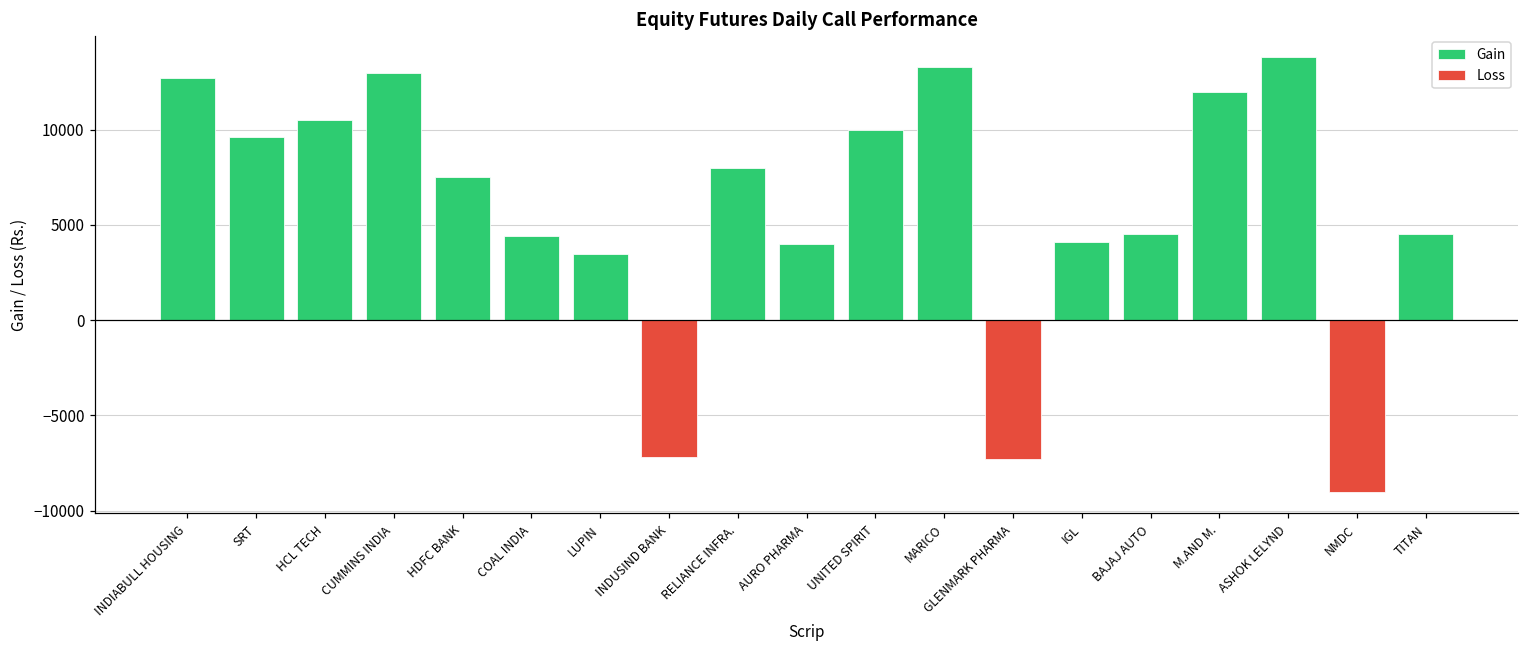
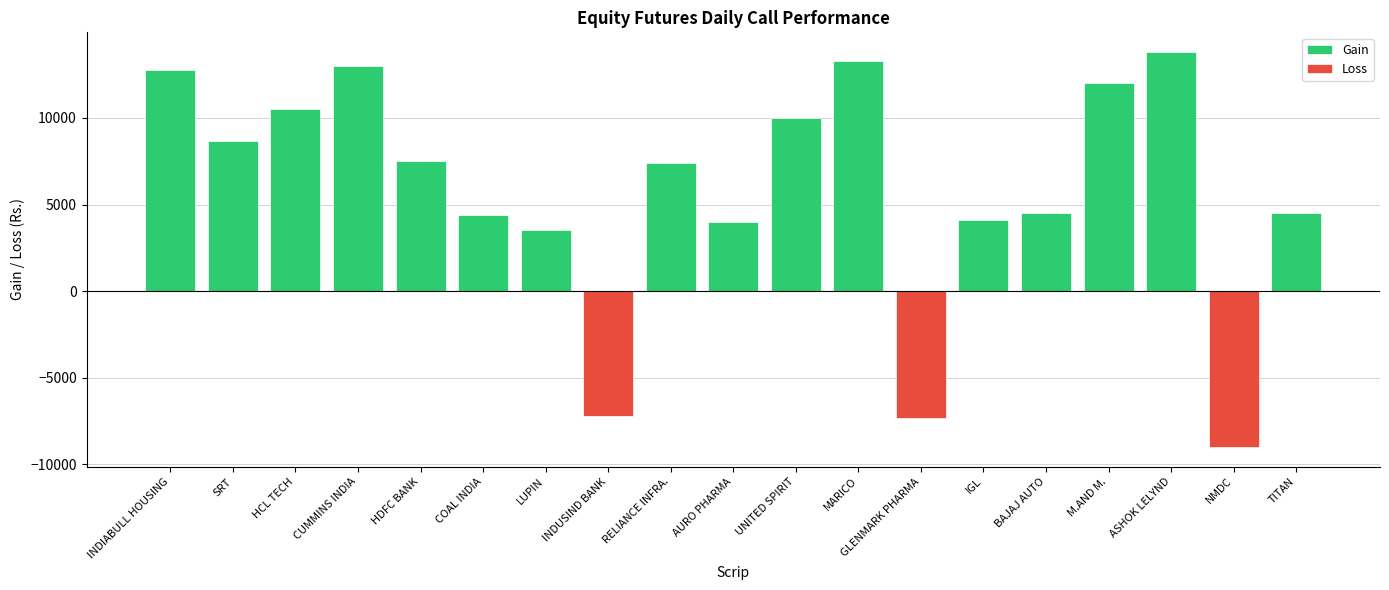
Gain, SRT: 9600 -> 8700
Gain, RELIANCE INFRA.: 8000 -> 7400
